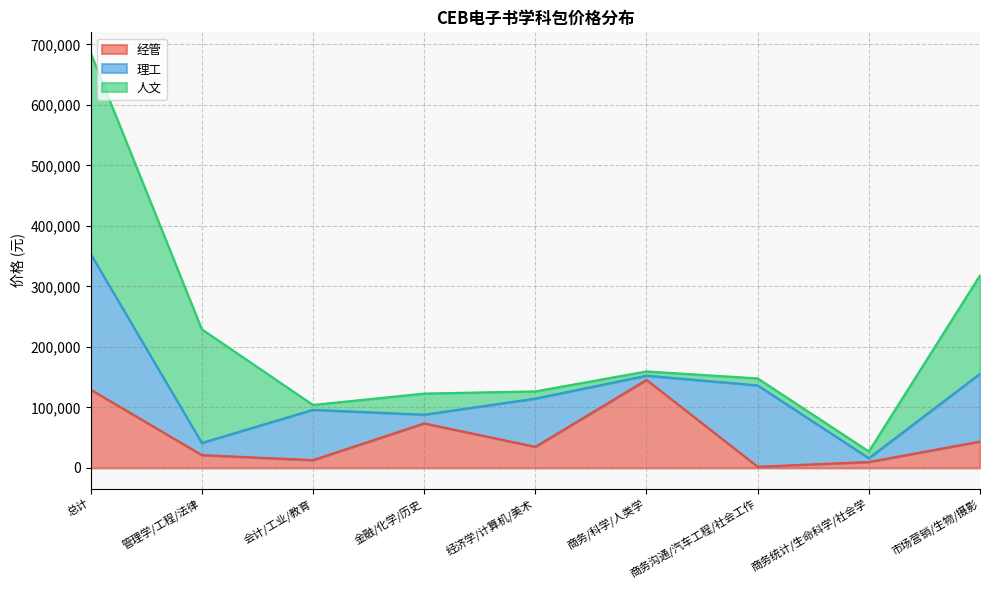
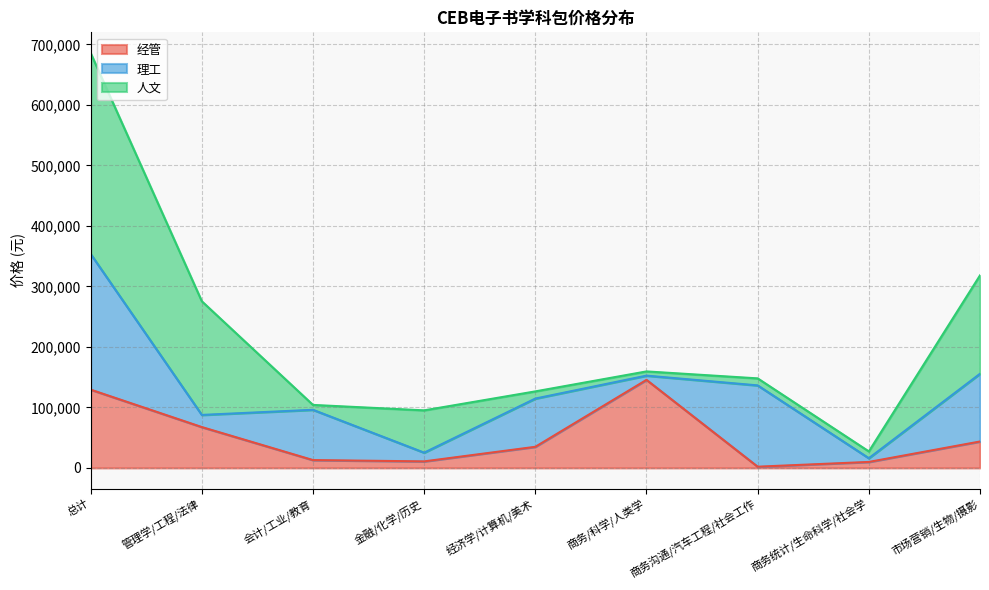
经管, 管理学/工程/法律: 20,000 -> 70,000
经管, 金融/化学/历史: 70,000 -> 10,000
人文, 金融/化学/历史: 30,000 -> 70,000
